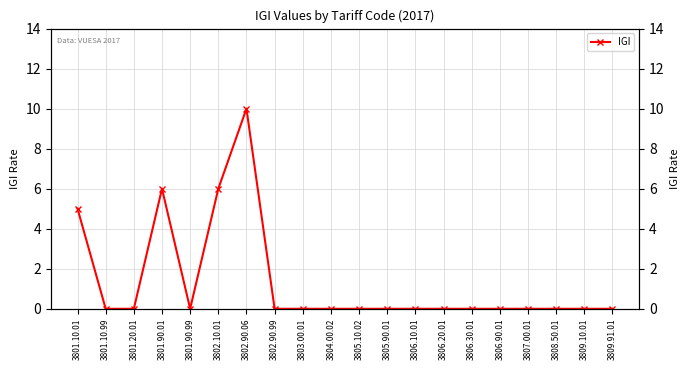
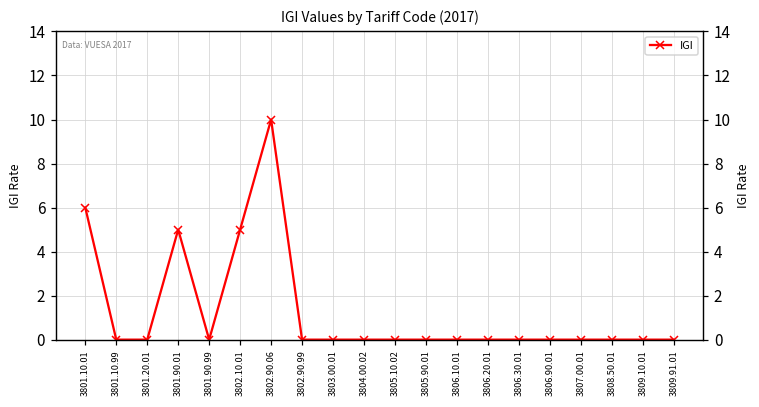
3801.10.01: 5 -> 6
3801.90.01: 6 -> 5
3802.10.01: 6 -> 5
